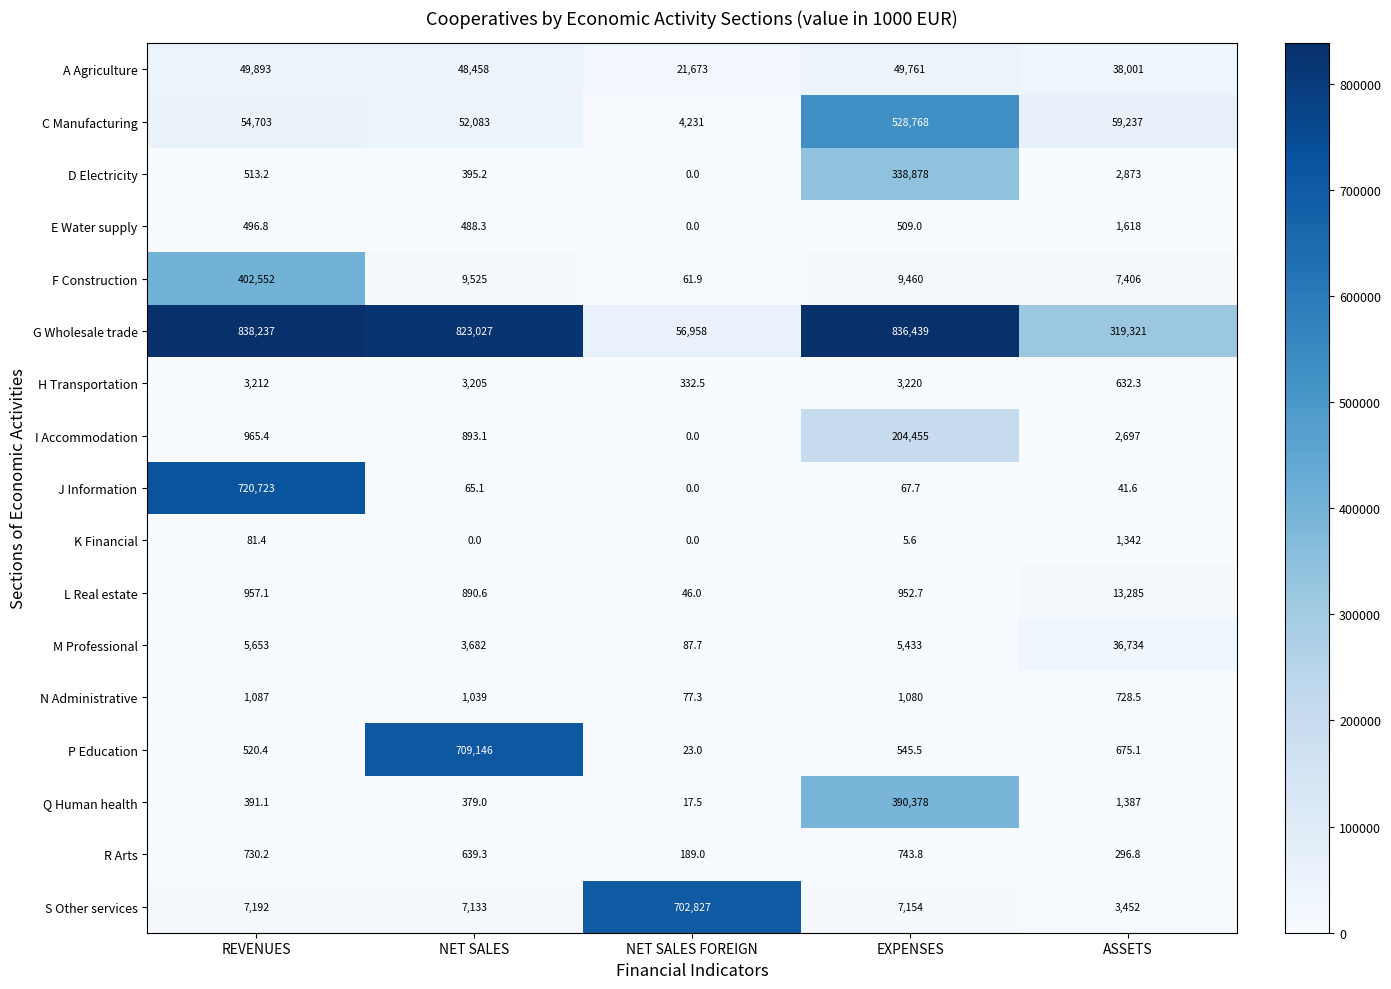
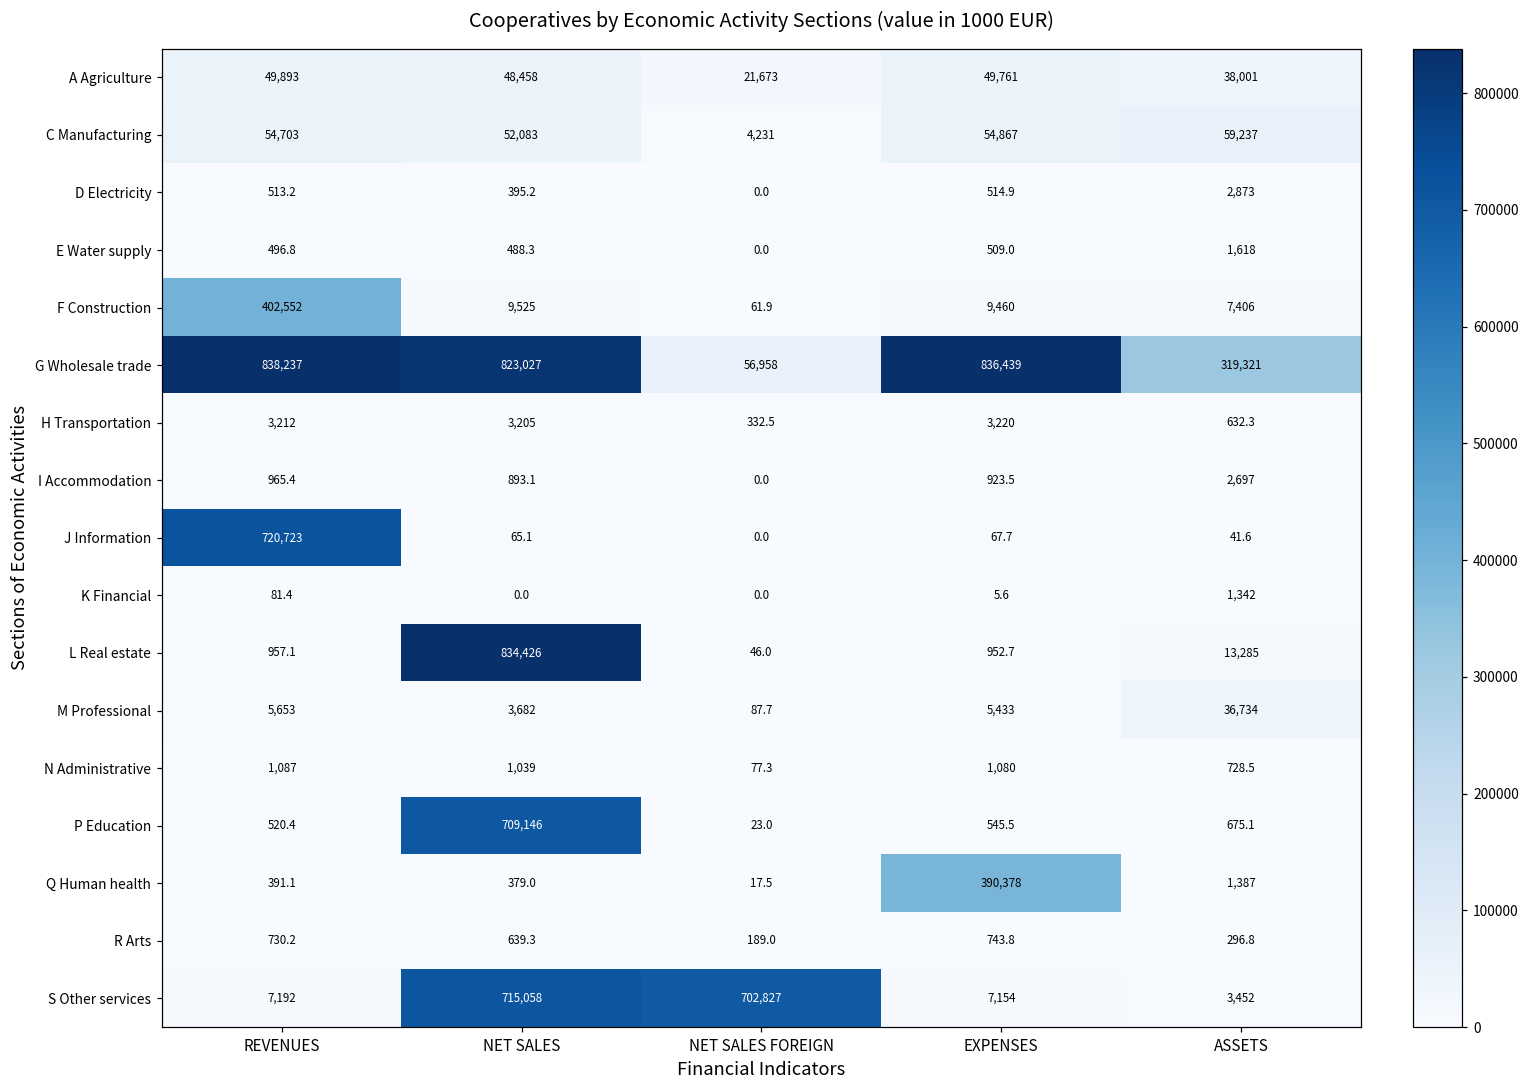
C Manufacturing, EXPENSES: 528,768 -> 54,867
D Electricity, EXPENSES: 338,878 -> 514.9
I Accommodation, EXPENSES: 204,455 -> 923.5
L Real estate, NET SALES: 890.6 -> 834,426
S Other services, NET SALES: 7,133 -> 715,058
